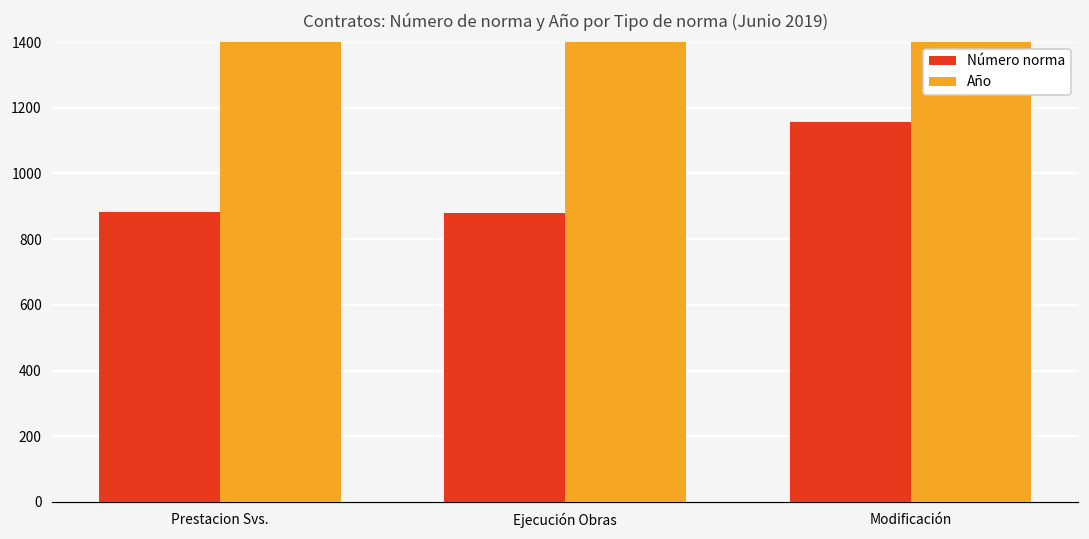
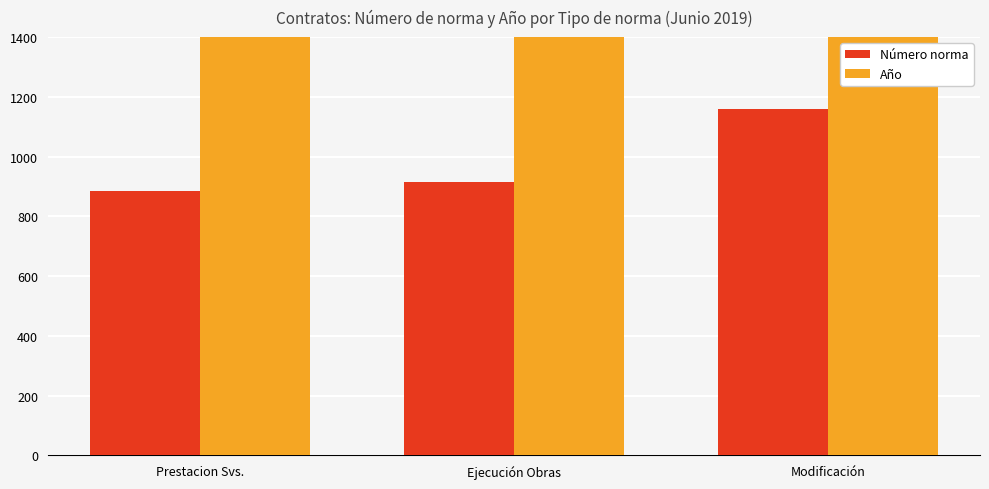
Número norma, Ejecución Obras: 880 -> 910
